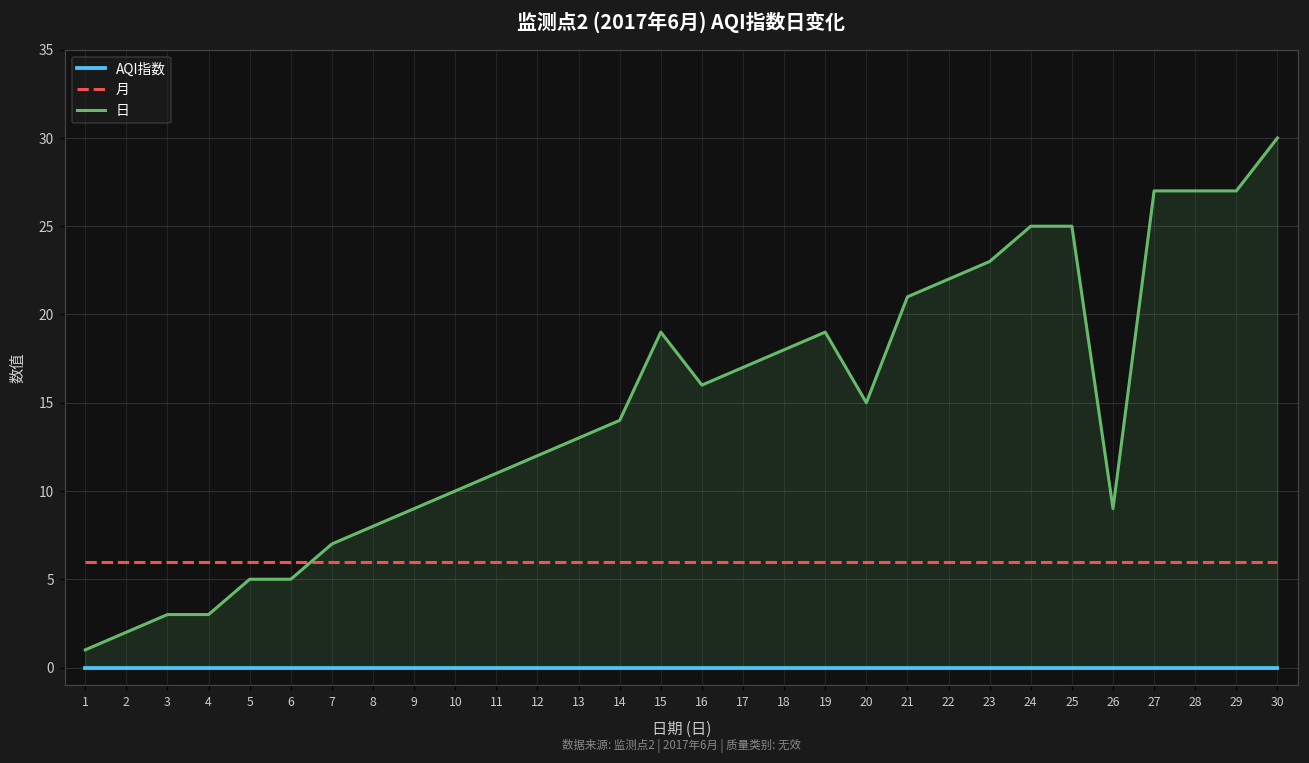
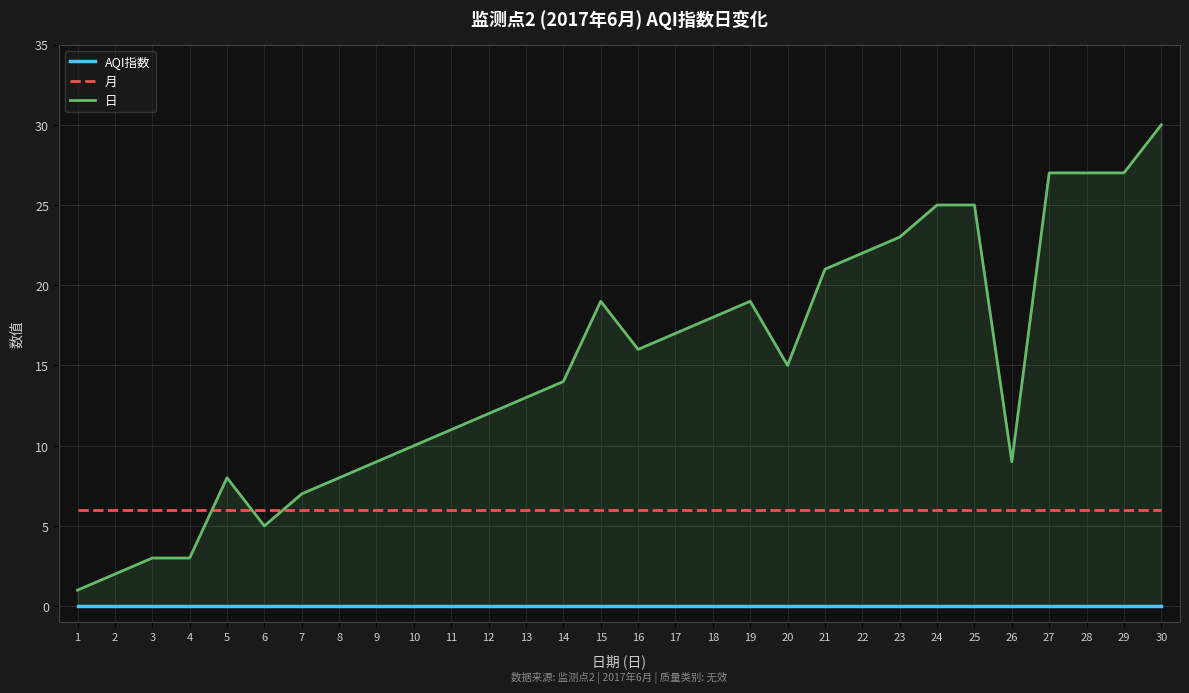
日, 5: 5 -> 8
